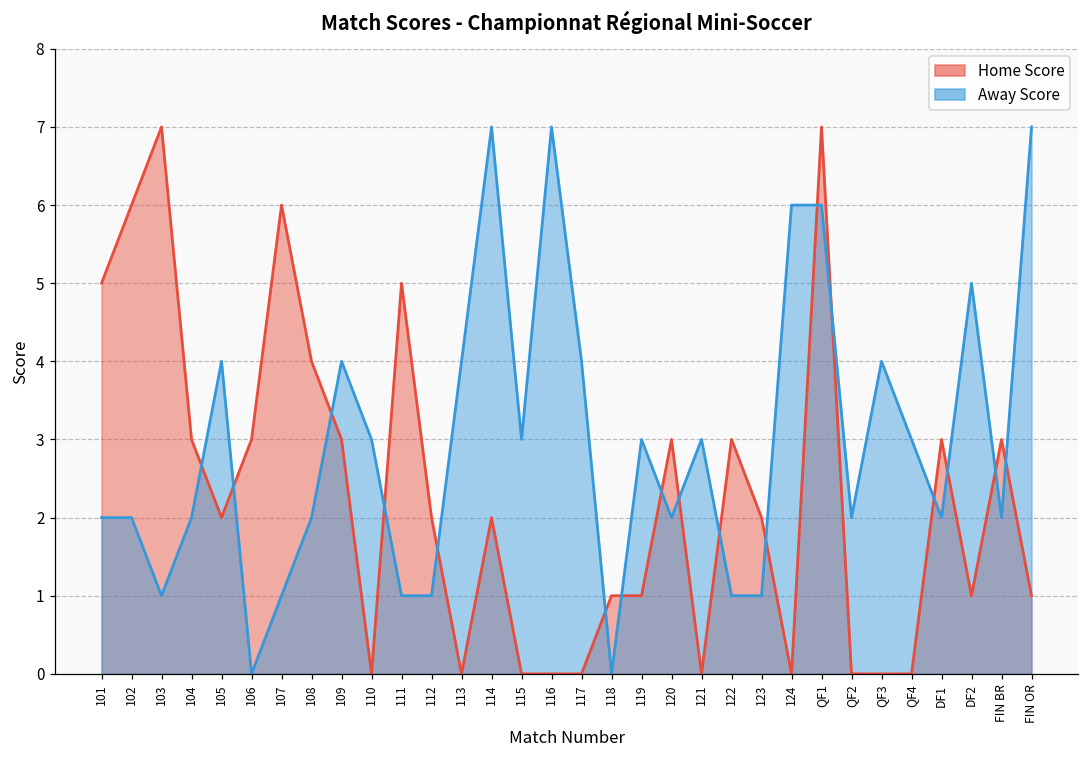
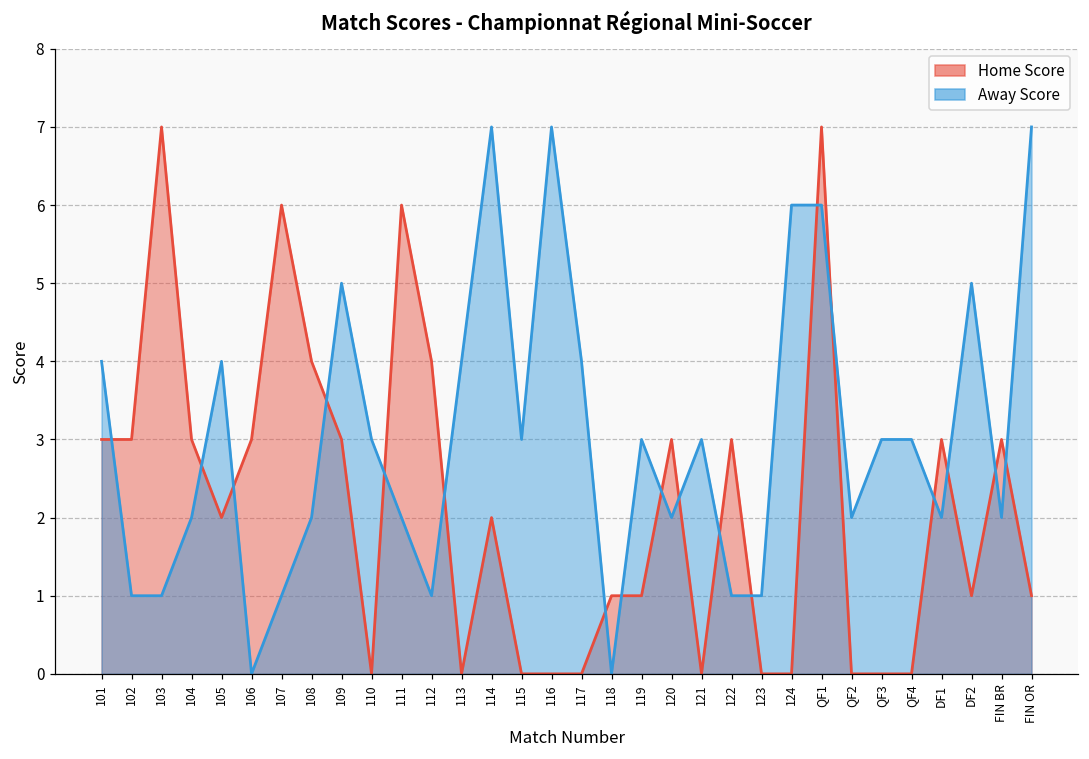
Home Score, 101: 5 -> 3
Away Score, 101: 2 -> 4
Home Score, 102: 6 -> 3
Away Score, 102: 2 -> 1
Away Score, 109: 4 -> 5
Home Score, 111: 5 -> 6
Away Score, 111: 1 -> 2
Home Score, 112: 2 -> 4
Home Score, 123: 2 -> 0
Away Score, QF3: 4 -> 3
